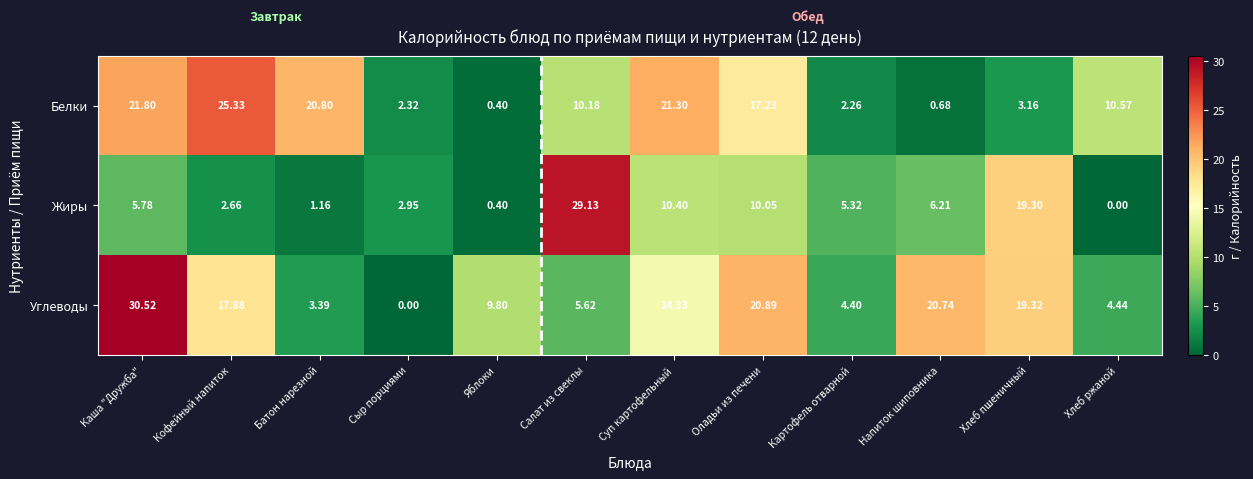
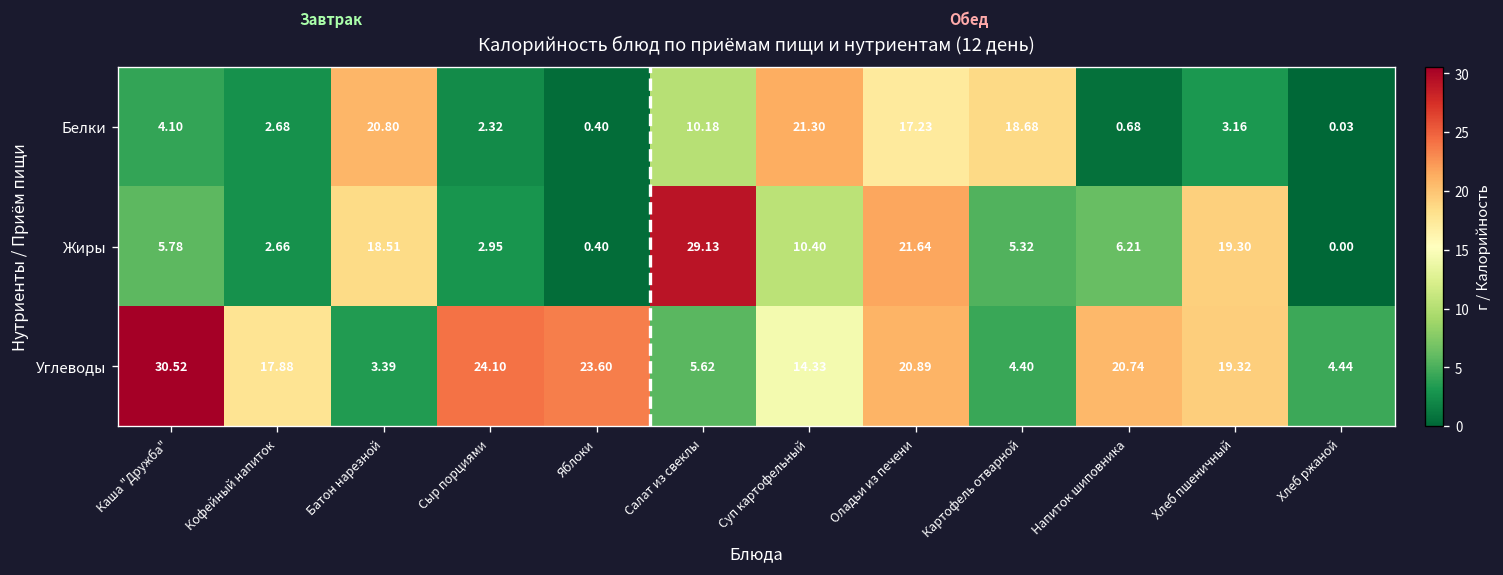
Белки, Каша "Дружба": 21.80 -> 4.10
Белки, Кофейный напиток: 25.33 -> 2.68
Белки, Картофель отварной: 2.26 -> 18.68
Белки, Хлеб ржаной: 10.57 -> 0.03
Жиры, Батон нарезной: 1.16 -> 18.51
Жиры, Оладьи из печени: 10.05 -> 21.64
Углеводы, Сыр порциями: 0.00 -> 24.10
Углеводы, Яблоки: 9.80 -> 23.60
